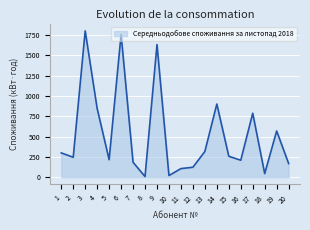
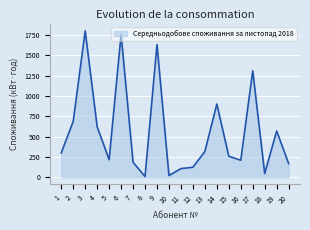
2: 200 -> 700
4: 800 -> 600
17: 800 -> 1300
